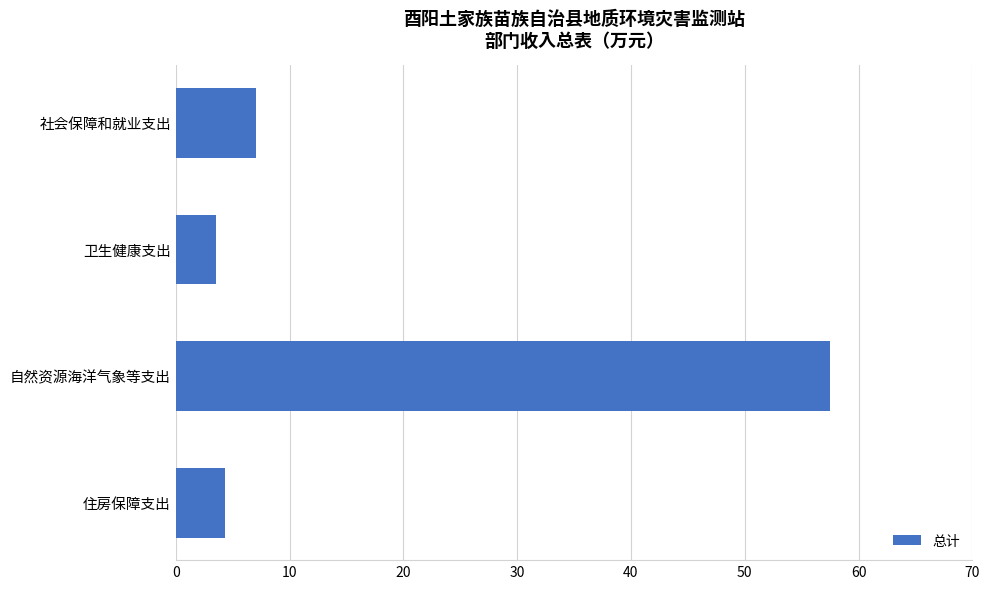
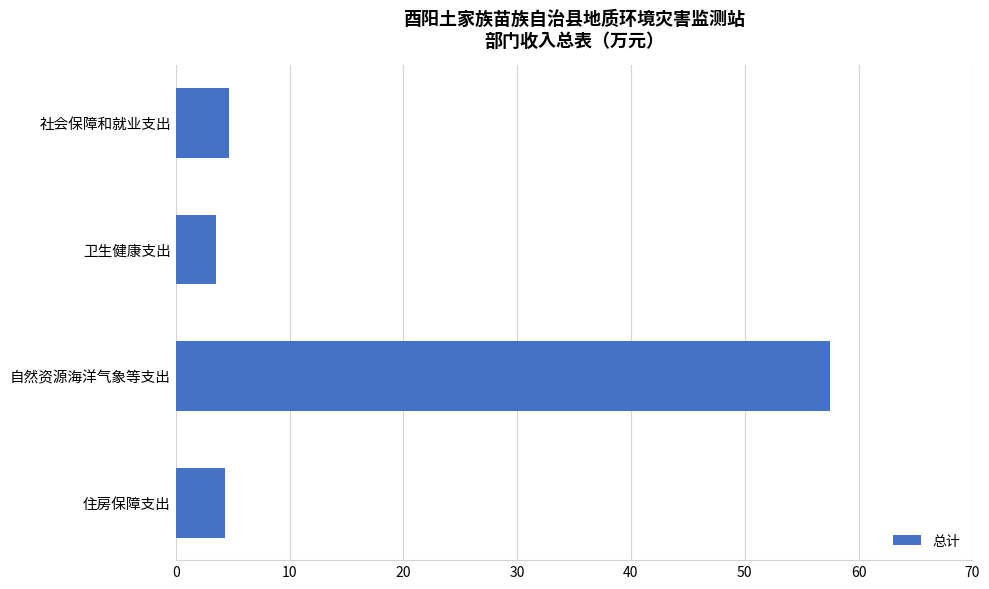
社会保障和就业支出: 7.1 -> 4.7
